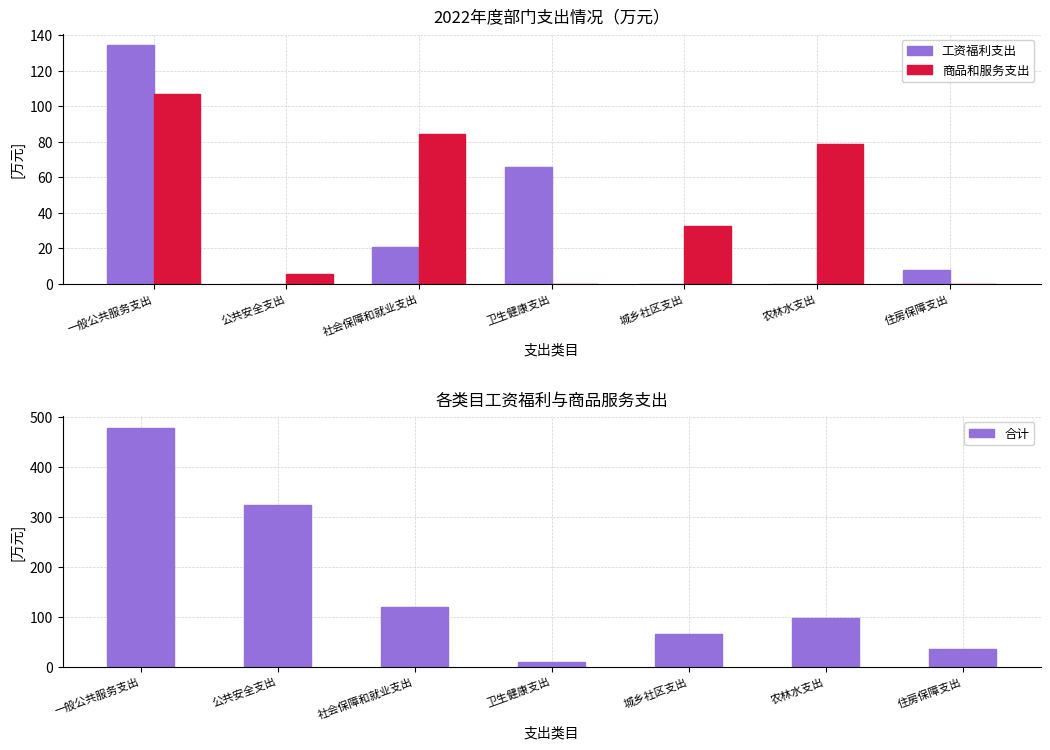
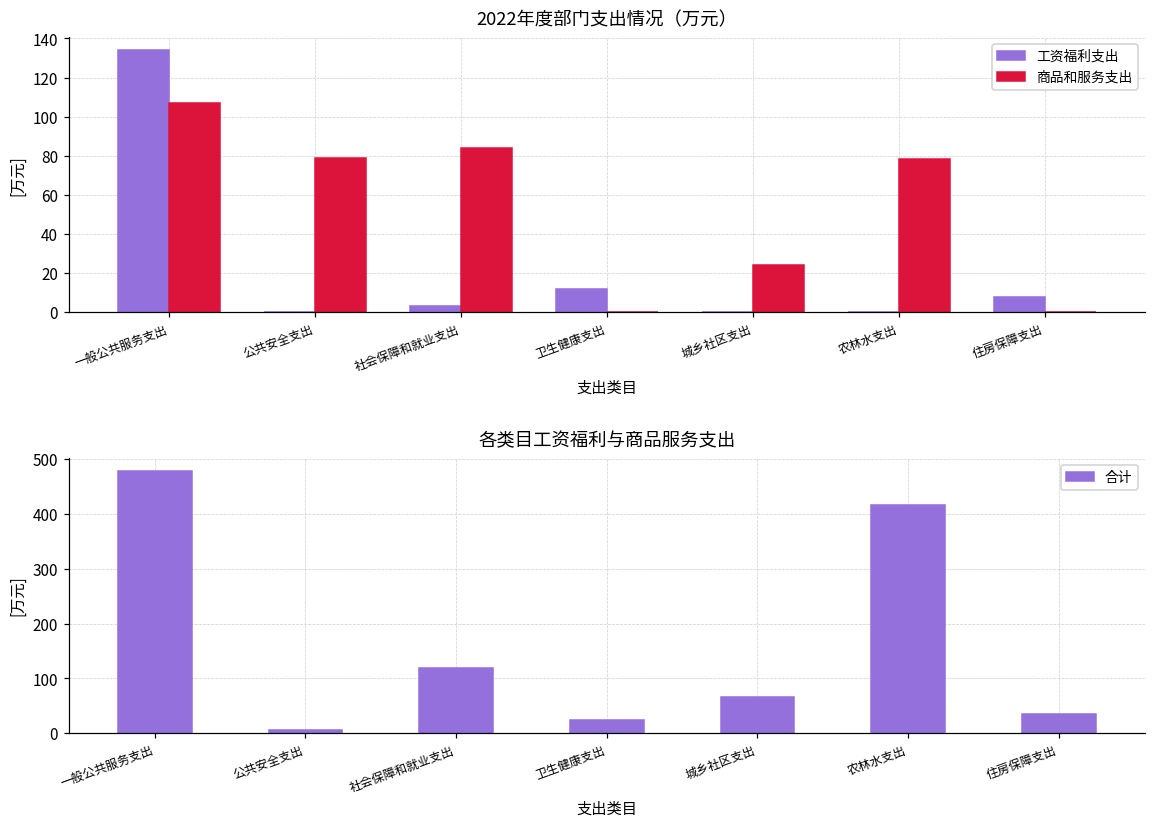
2022年度部门支出情况（万元）, 商品和服务支出, 公共安全支出: 5 -> 79
2022年度部门支出情况（万元）, 工资福利支出, 社会保障和就业支出: 21 -> 3
2022年度部门支出情况（万元）, 工资福利支出, 卫生健康支出: 65 -> 12
2022年度部门支出情况（万元）, 商品和服务支出, 城乡社区支出: 32 -> 24
各类目工资福利与商品服务支出, 公共安全支出: 320 -> 10
各类目工资福利与商品服务支出, 卫生健康支出: 10 -> 20
各类目工资福利与商品服务支出, 农林水支出: 100 -> 420
